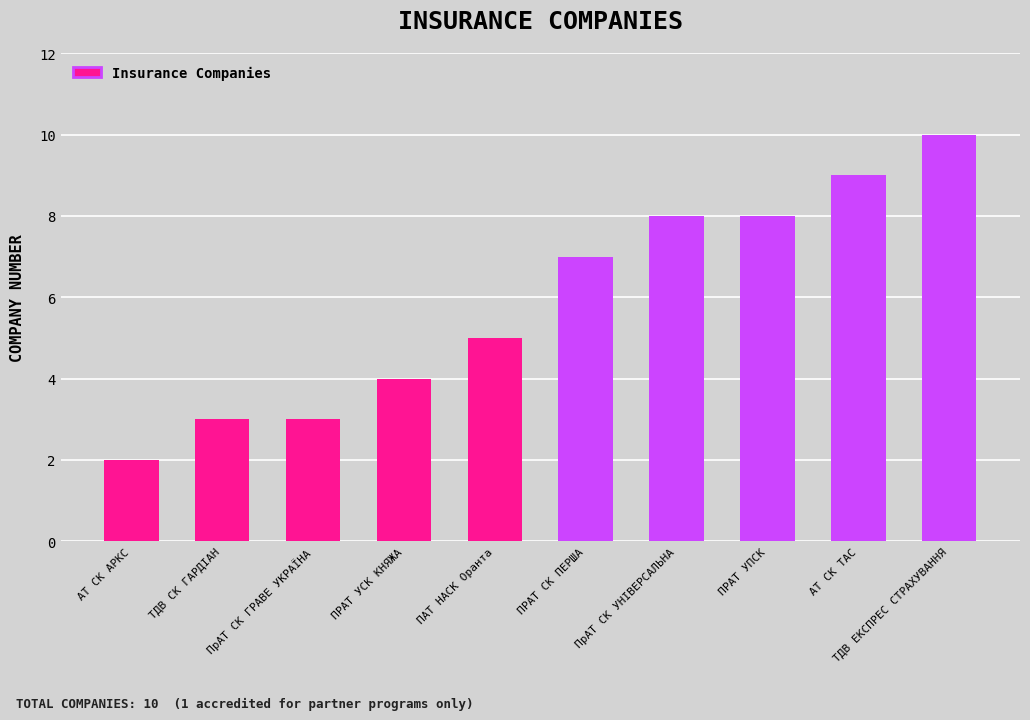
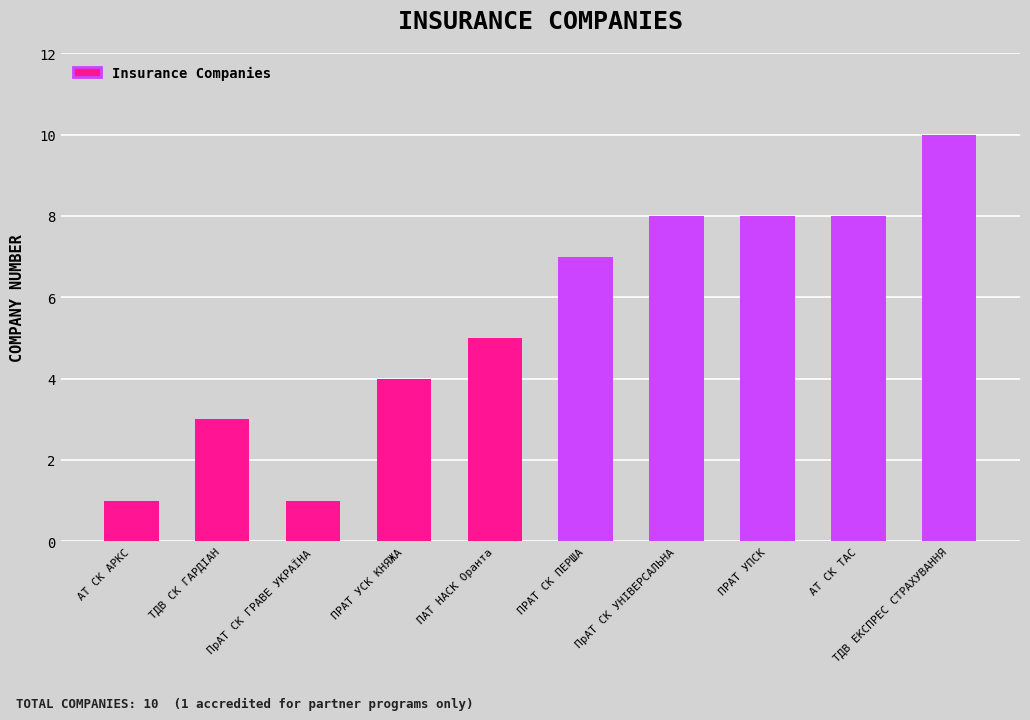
АТ СК АРКС: 2 -> 1
ПрАТ СК ГРАВЕ УКРАЇНА: 3 -> 1
АТ СК ТАС: 9 -> 8
